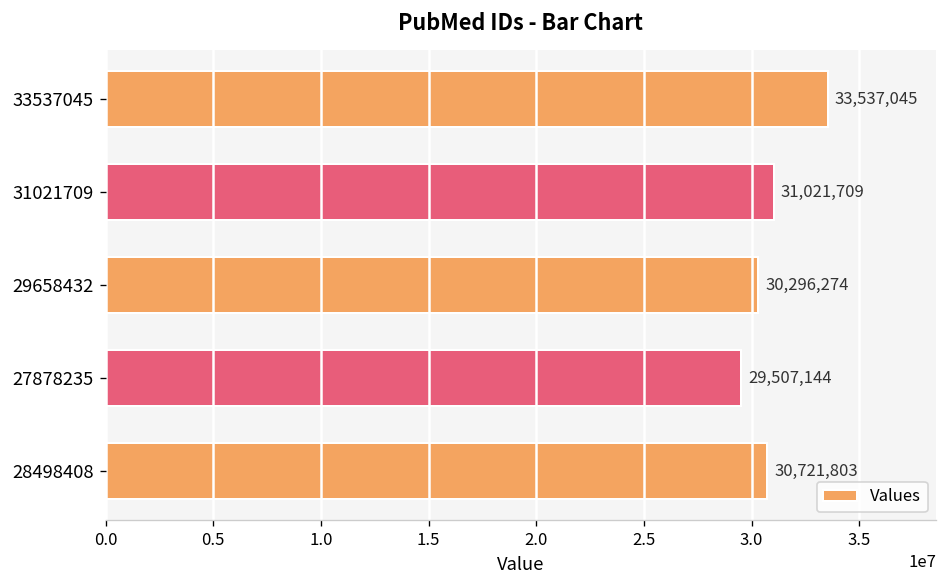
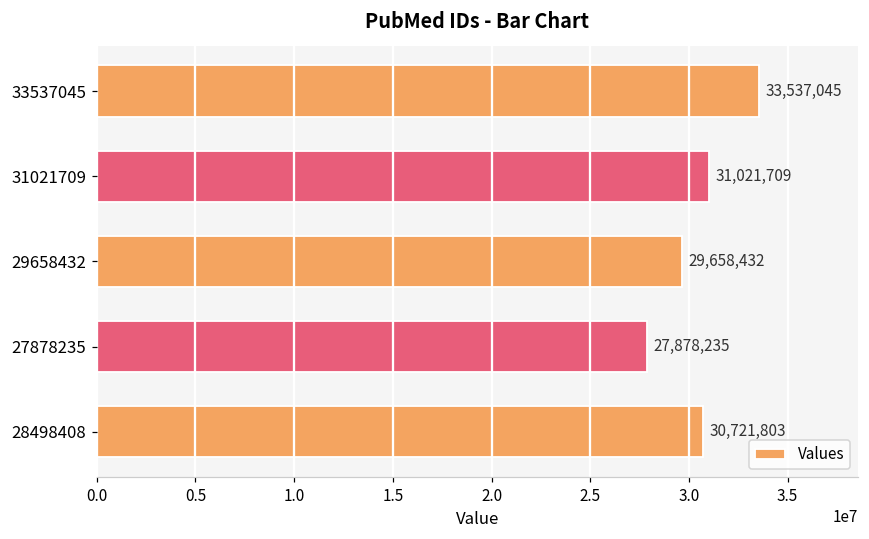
29658432: 30,296,274 -> 29,658,432
27878235: 29,507,144 -> 27,878,235
